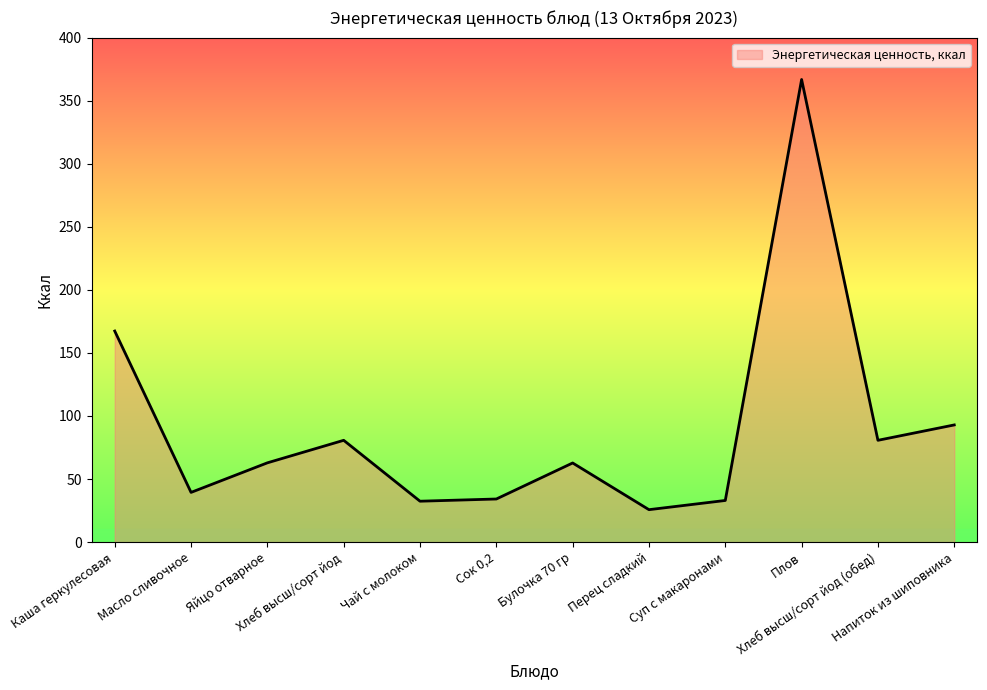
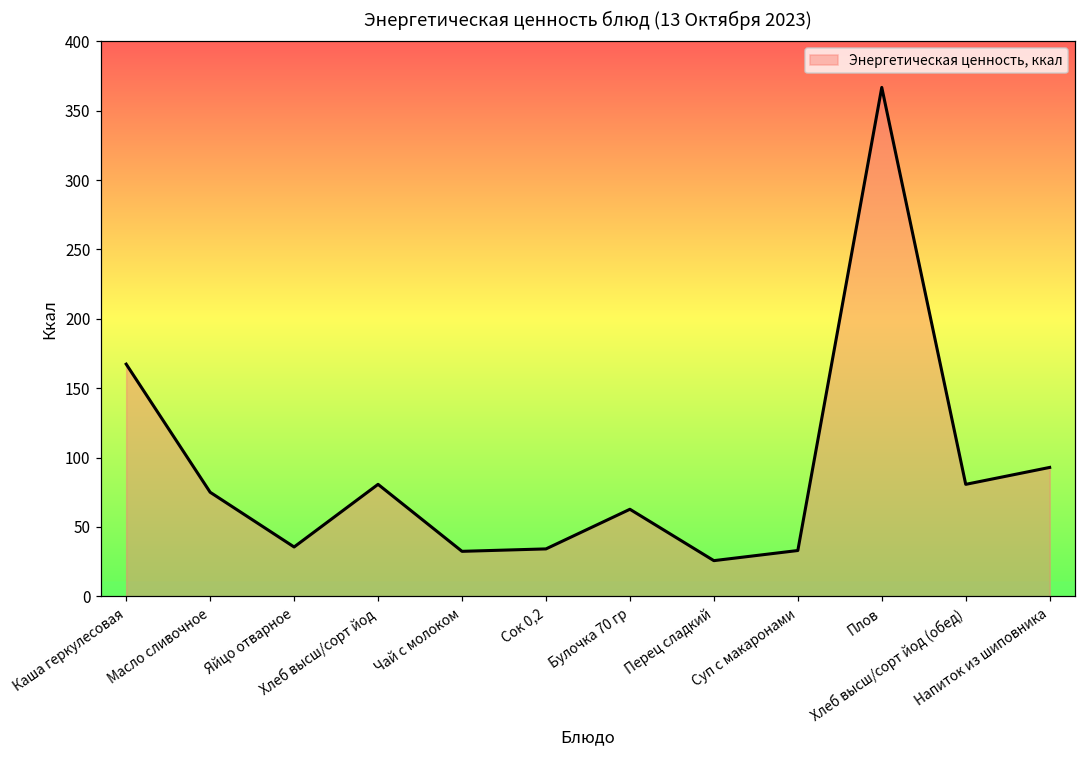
Масло сливочное: 39 -> 75
Яйцо отварное: 63 -> 36
